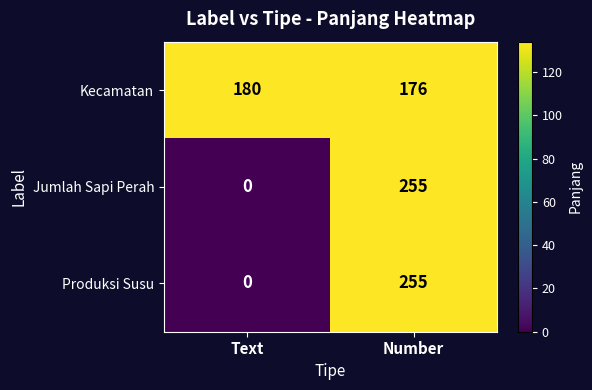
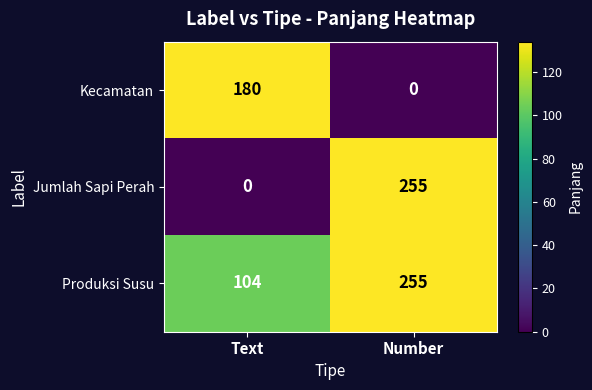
Kecamatan, Number: 176 -> 0
Produksi Susu, Text: 0 -> 104
